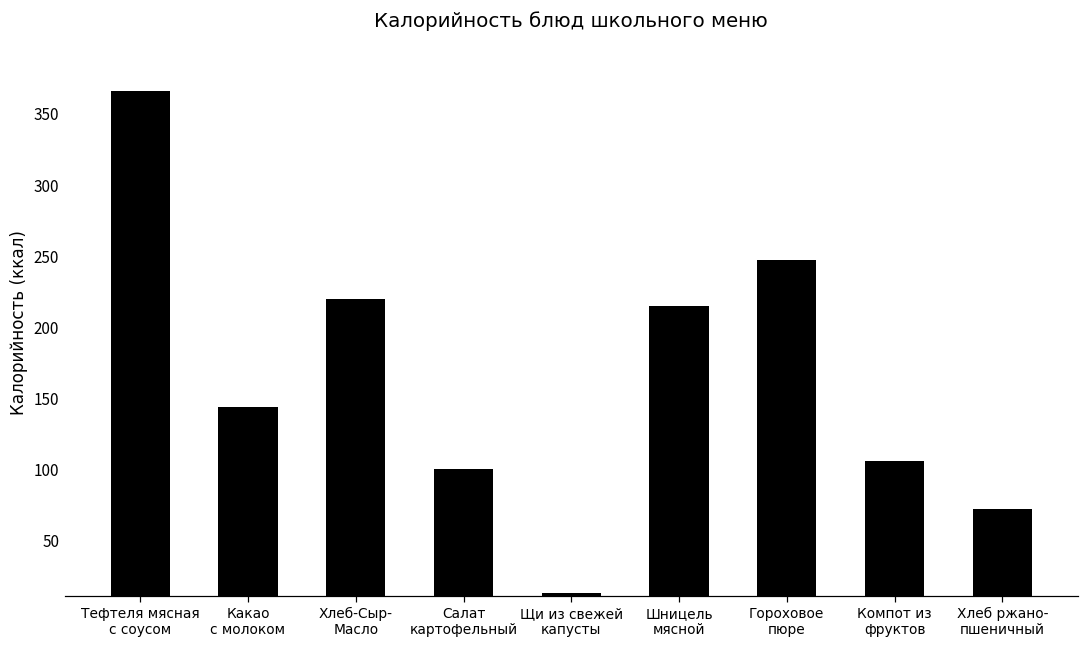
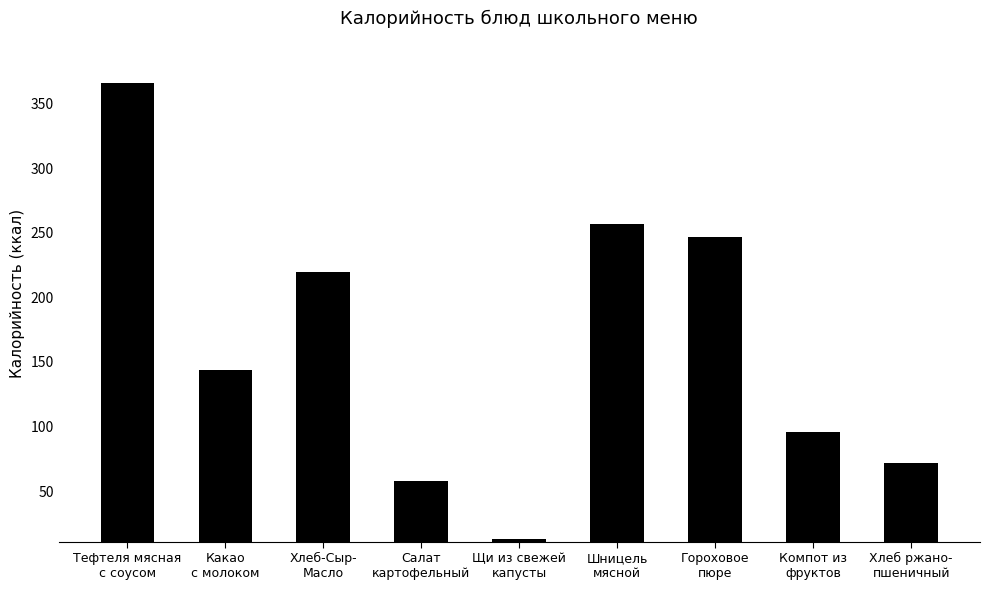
Салат картофельный: 100 -> 58
Шницель мясной: 215 -> 257
Компот из фруктов: 106 -> 96
